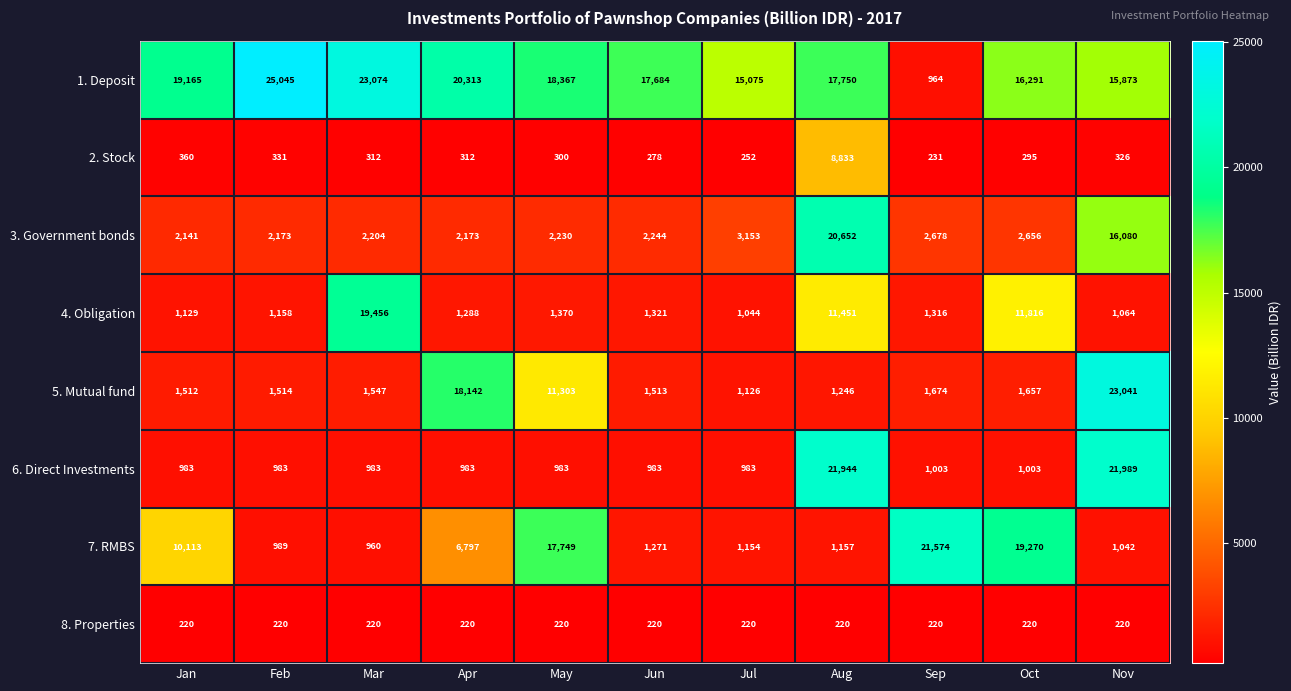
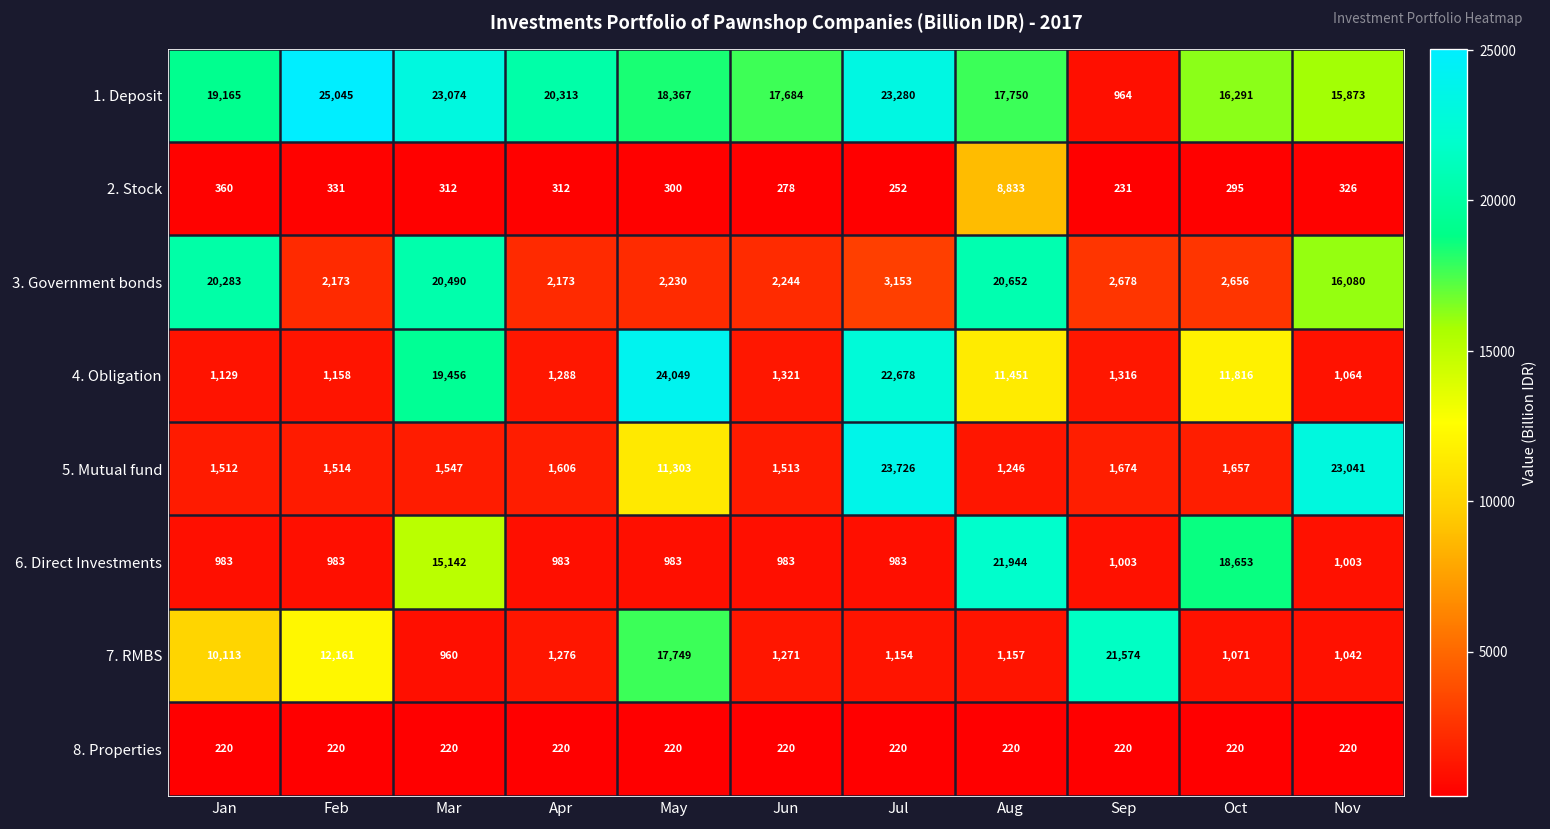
1. Deposit, Jul: 15,075 -> 23,280
3. Government bonds, Jan: 2,141 -> 20,283
3. Government bonds, Mar: 2,204 -> 20,490
4. Obligation, May: 1,370 -> 24,049
4. Obligation, Jul: 1,044 -> 22,678
5. Mutual fund, Apr: 18,142 -> 1,606
5. Mutual fund, Jul: 1,126 -> 23,726
6. Direct Investments, Mar: 983 -> 15,142
6. Direct Investments, Oct: 1,003 -> 18,653
6. Direct Investments, Nov: 21,989 -> 1,003
7. RMBS, Feb: 989 -> 12,161
7. RMBS, Apr: 6,797 -> 1,276
7. RMBS, Oct: 19,270 -> 1,071
